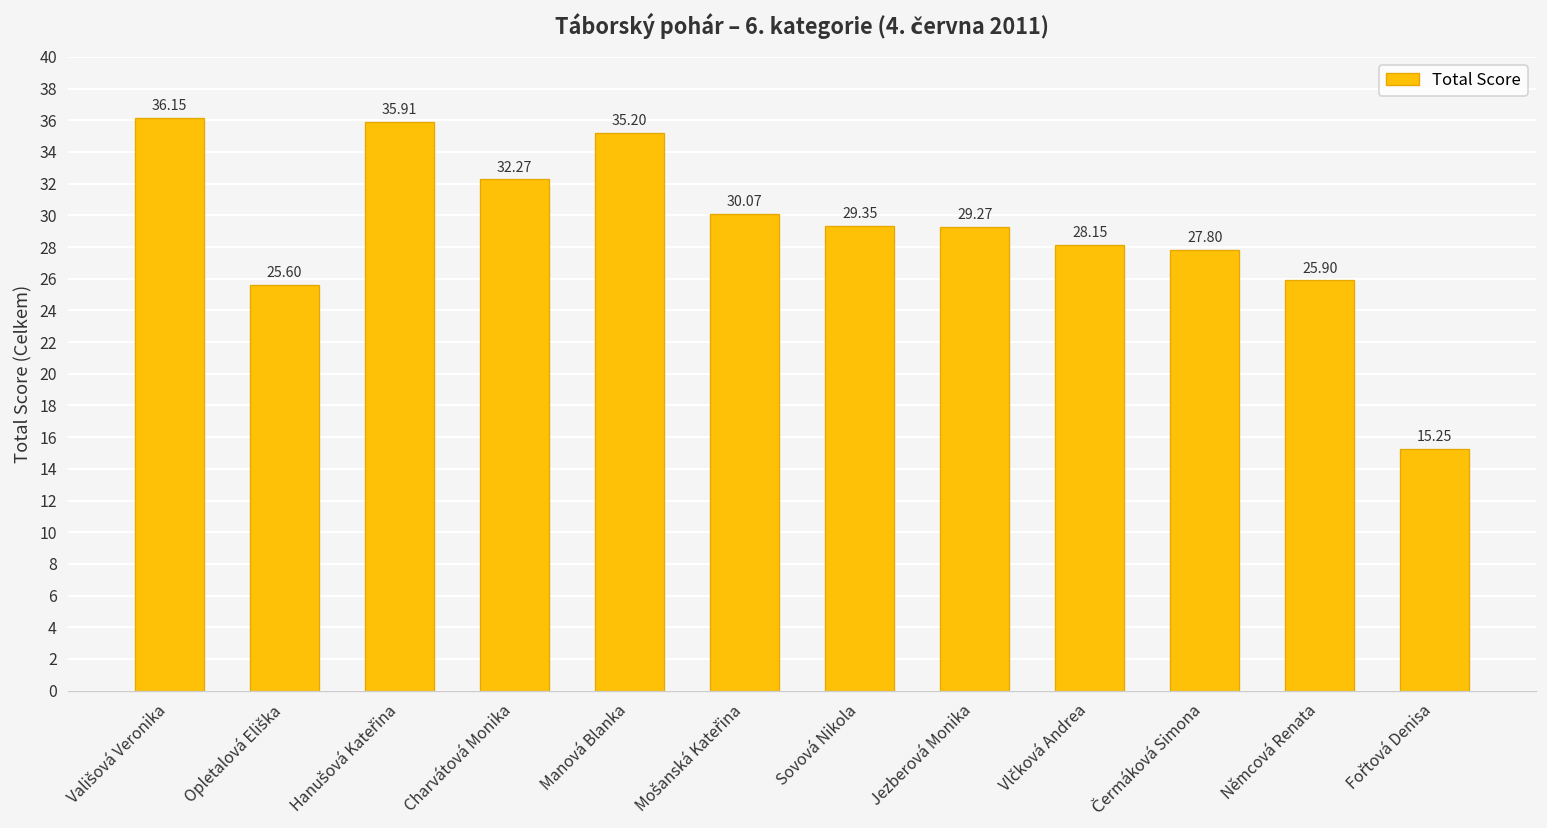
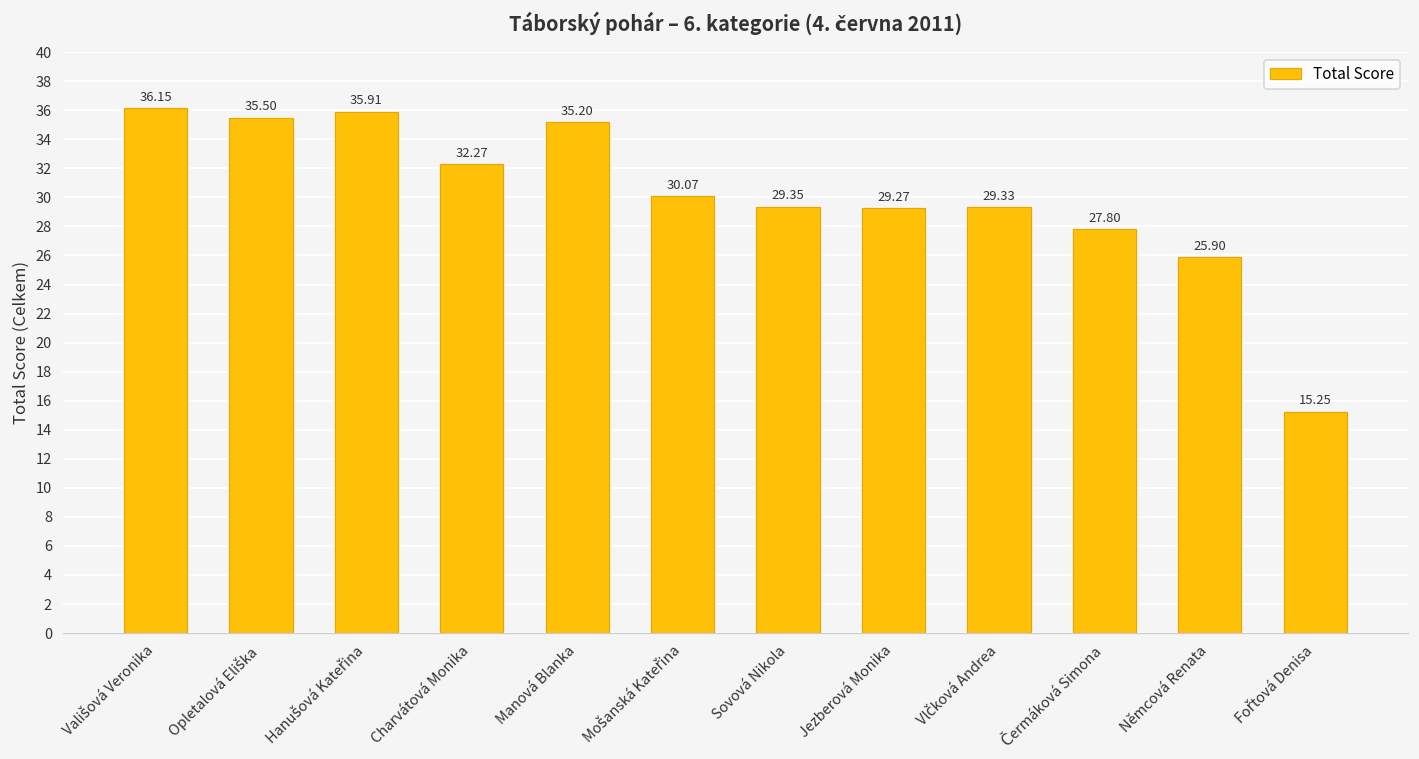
Opletalová Eliška: 25.60 -> 35.50
Vlčková Andrea: 28.15 -> 29.33
